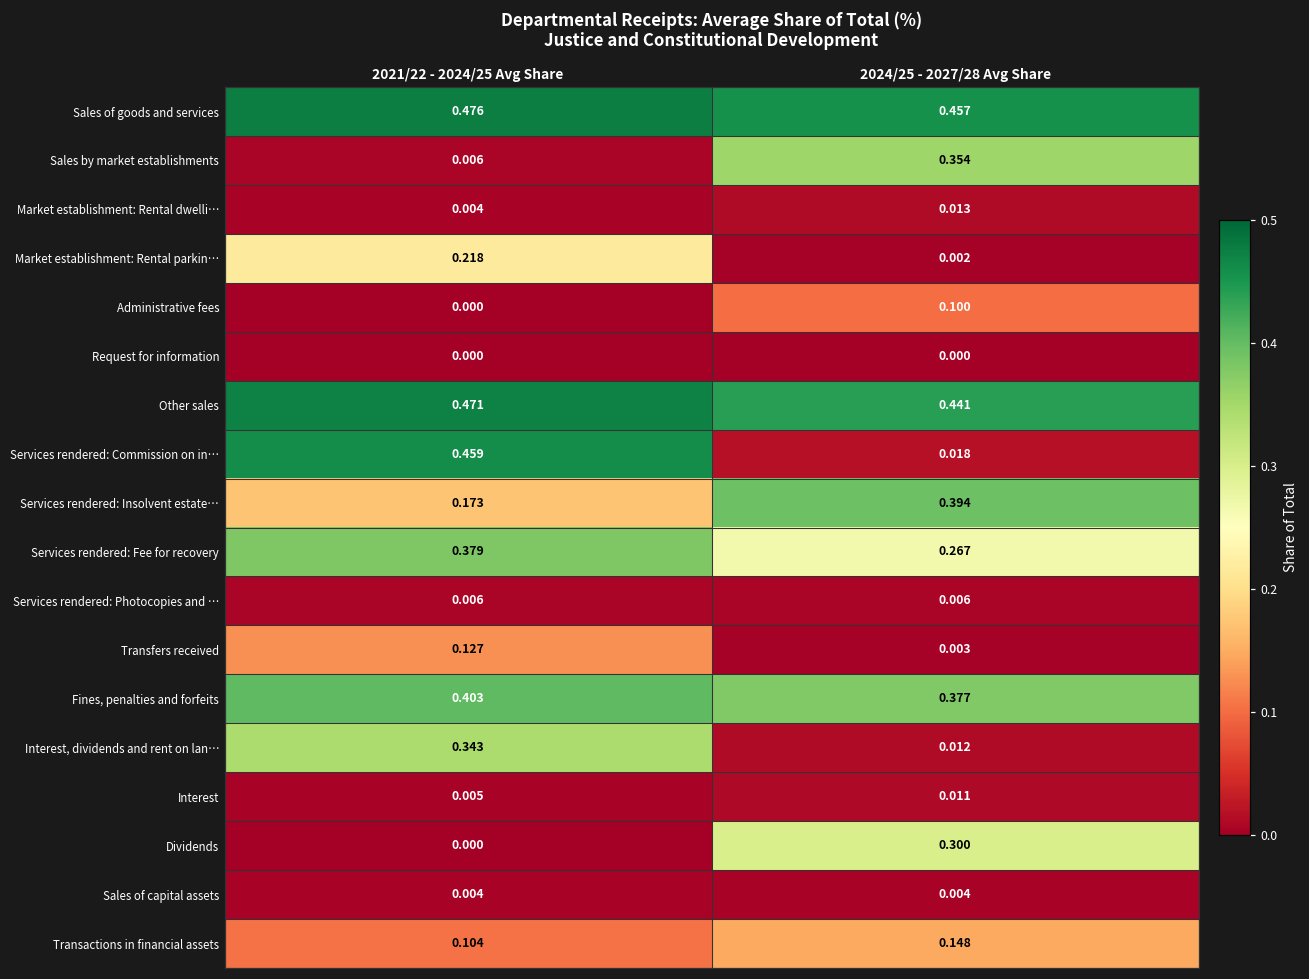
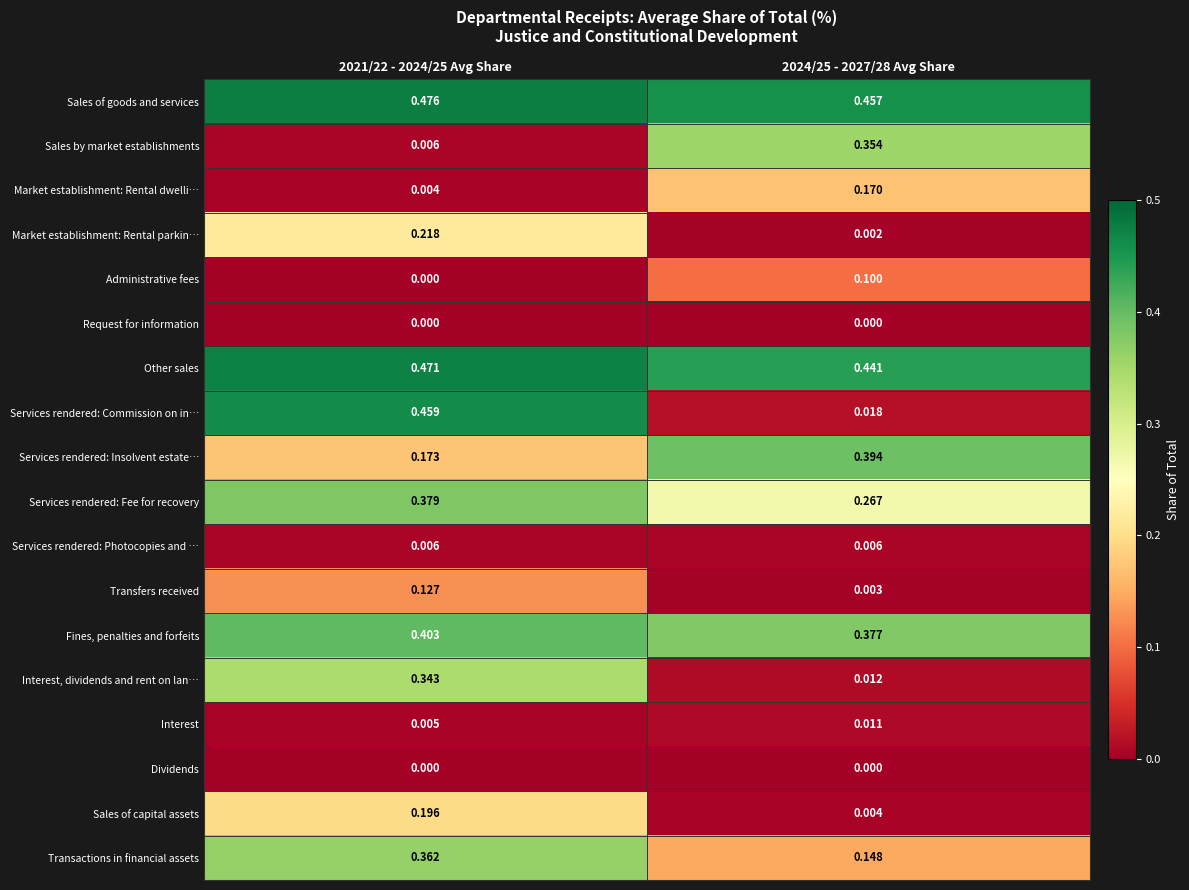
Market establishment: Rental dwelli…, 2024/25 - 2027/28 Avg Share: 0.013 -> 0.170
Dividends, 2024/25 - 2027/28 Avg Share: 0.300 -> 0.000
Sales of capital assets, 2021/22 - 2024/25 Avg Share: 0.004 -> 0.196
Transactions in financial assets, 2021/22 - 2024/25 Avg Share: 0.104 -> 0.362
